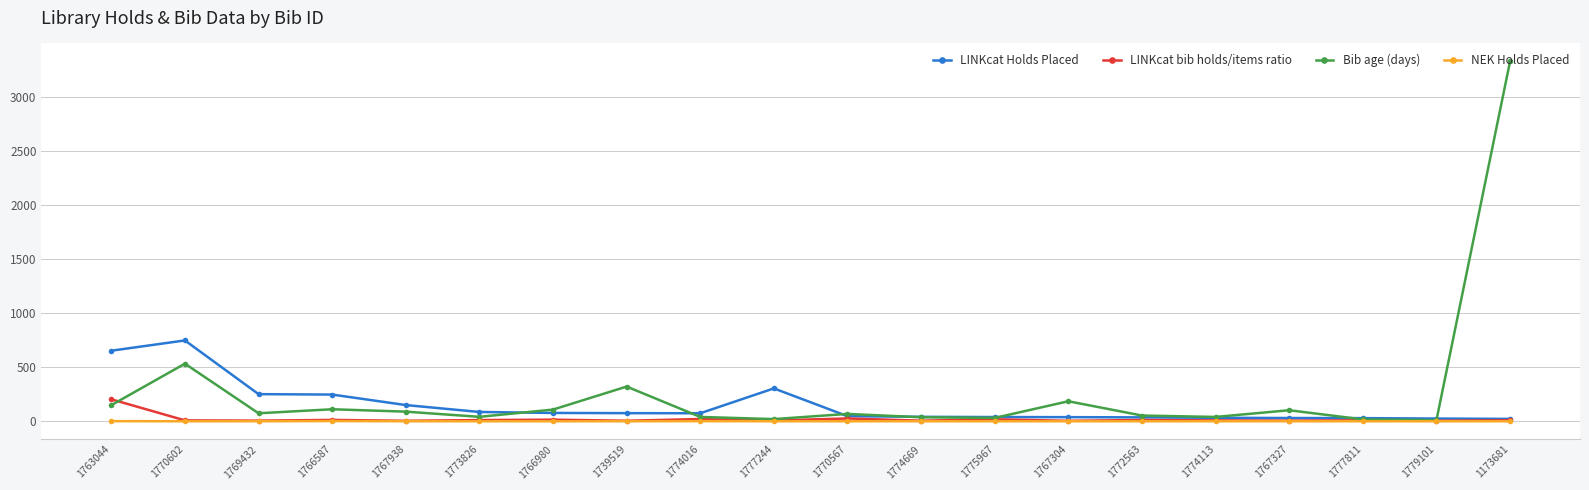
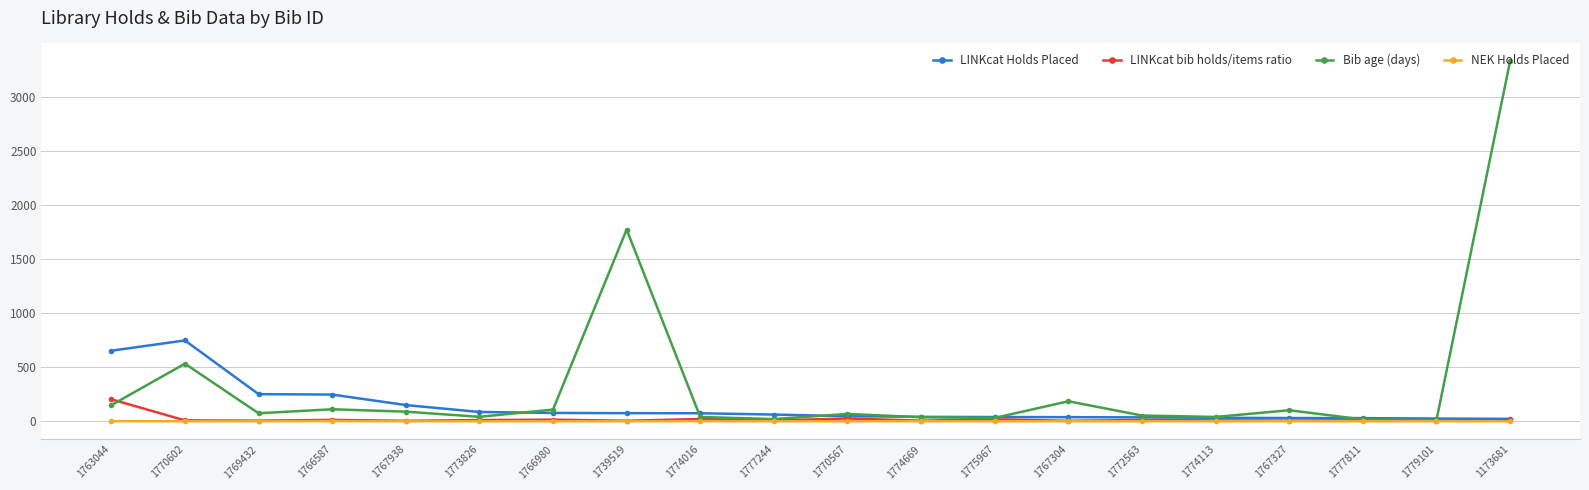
Bib age (days), 1739519: 320 -> 1780
LINKcat Holds Placed, 1777244: 310 -> 60
